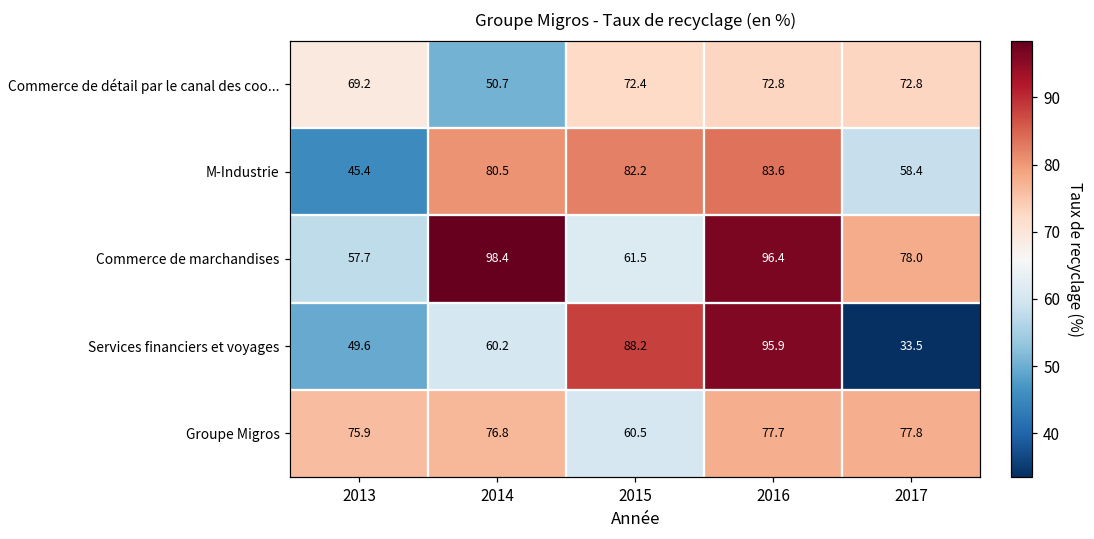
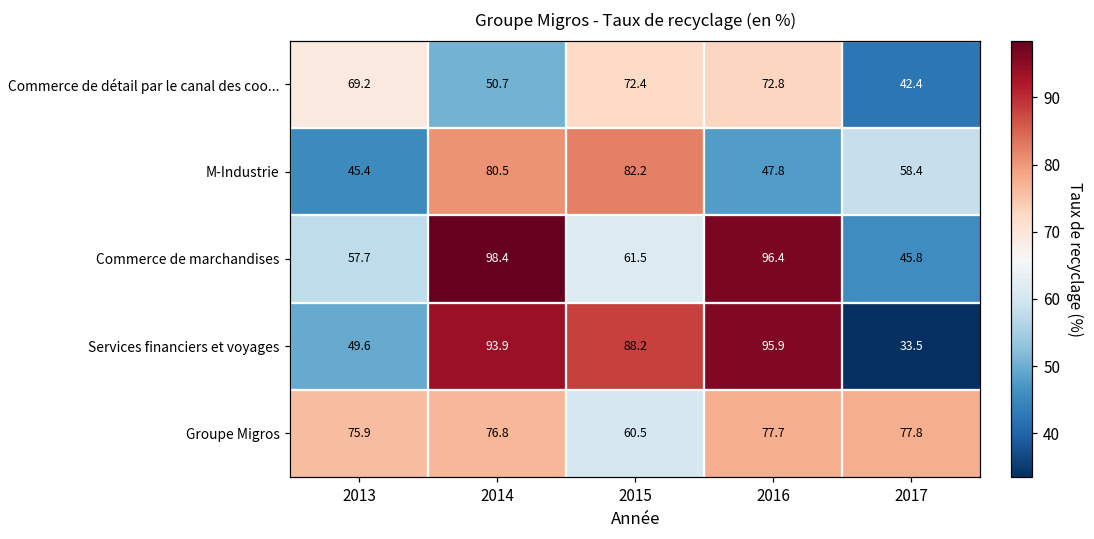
Commerce de détail par le canal des coo..., 2017: 72.8 -> 42.4
M-Industrie, 2016: 83.6 -> 47.8
Commerce de marchandises, 2017: 78.0 -> 45.8
Services financiers et voyages, 2014: 60.2 -> 93.9
